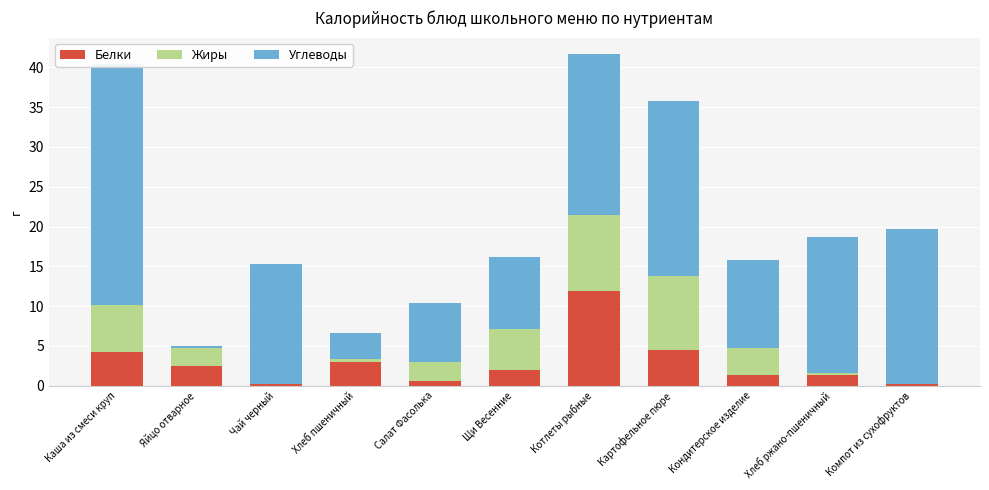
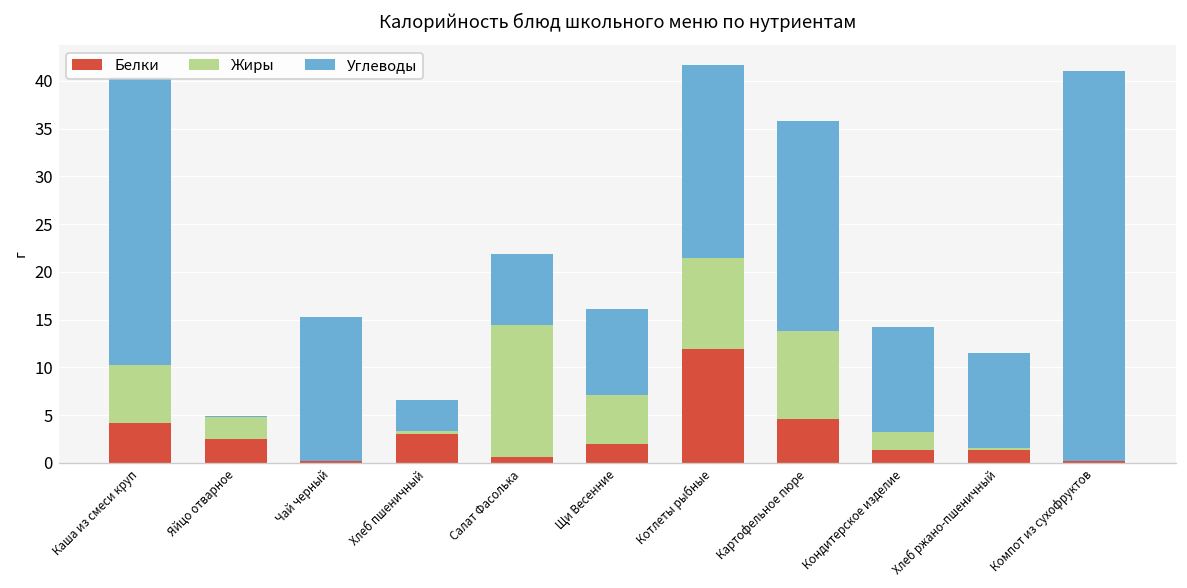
Жиры, Салат Фасолька: 2 -> 14
Жиры, Кондитерское изделие: 3 -> 2
Углеводы, Хлеб ржано-пшеничный: 17 -> 10
Углеводы, Компот из сухофруктов: 19 -> 41
